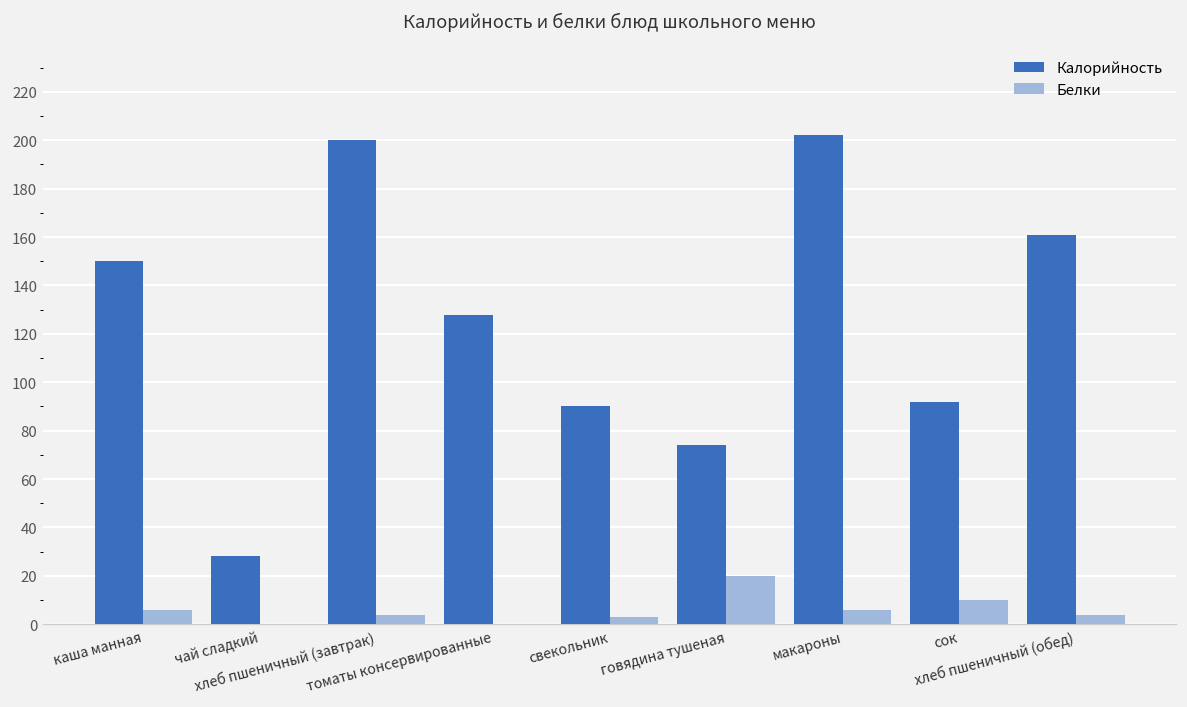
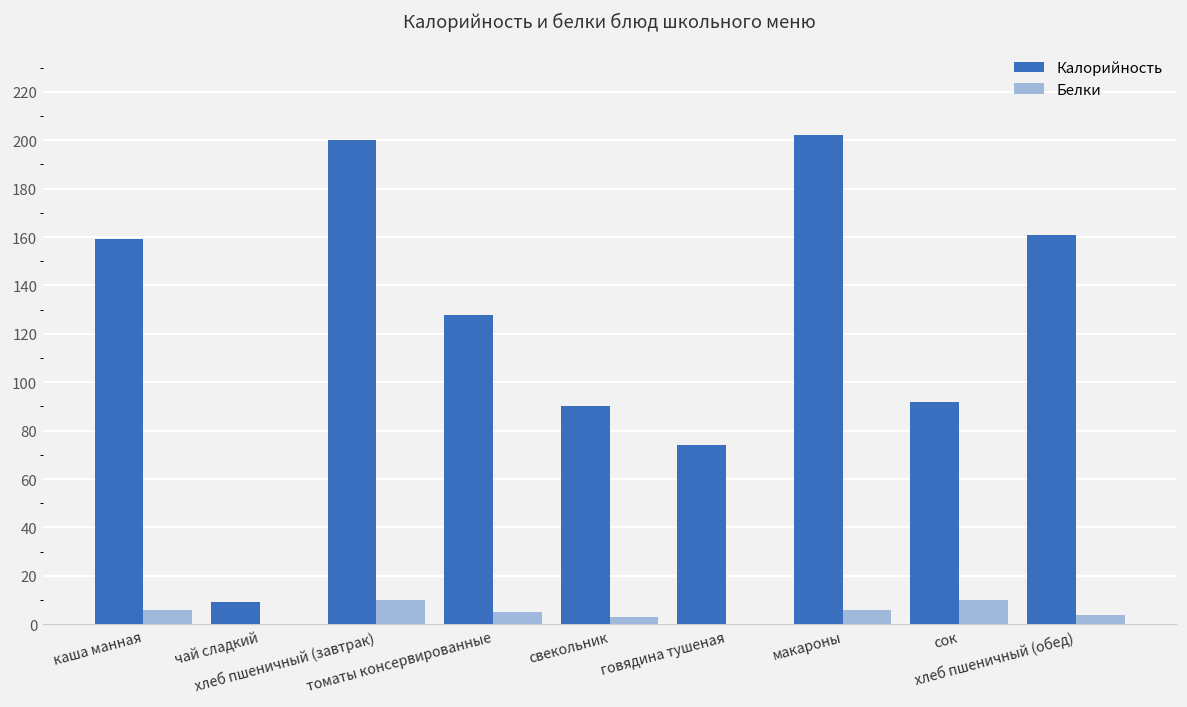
Калорийность, каша манная: 150 -> 159
Калорийность, чай сладкий: 28 -> 9
Белки, хлеб пшеничный (завтрак): 4 -> 10
Белки, томаты консервированные: 0 -> 5
Белки, говядина тушеная: 20 -> 0
